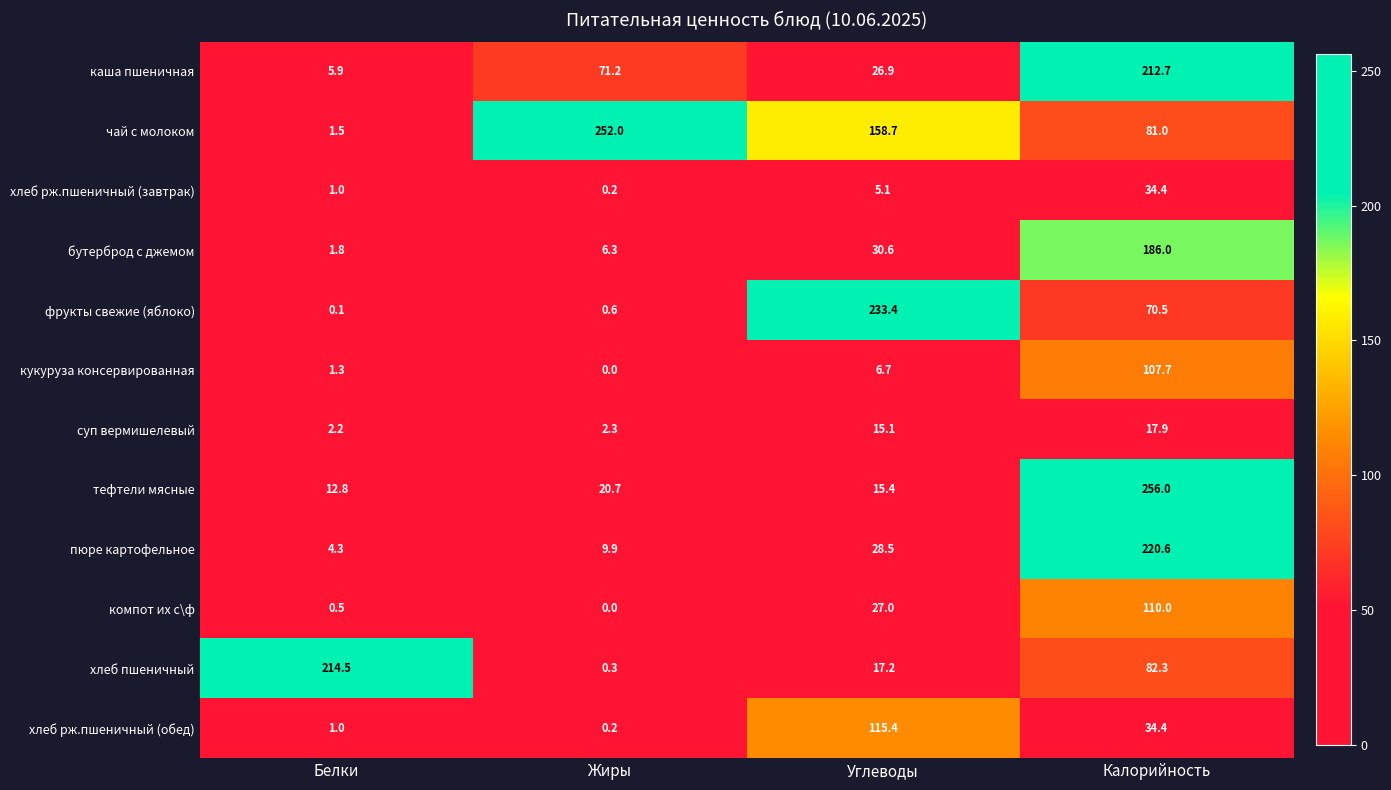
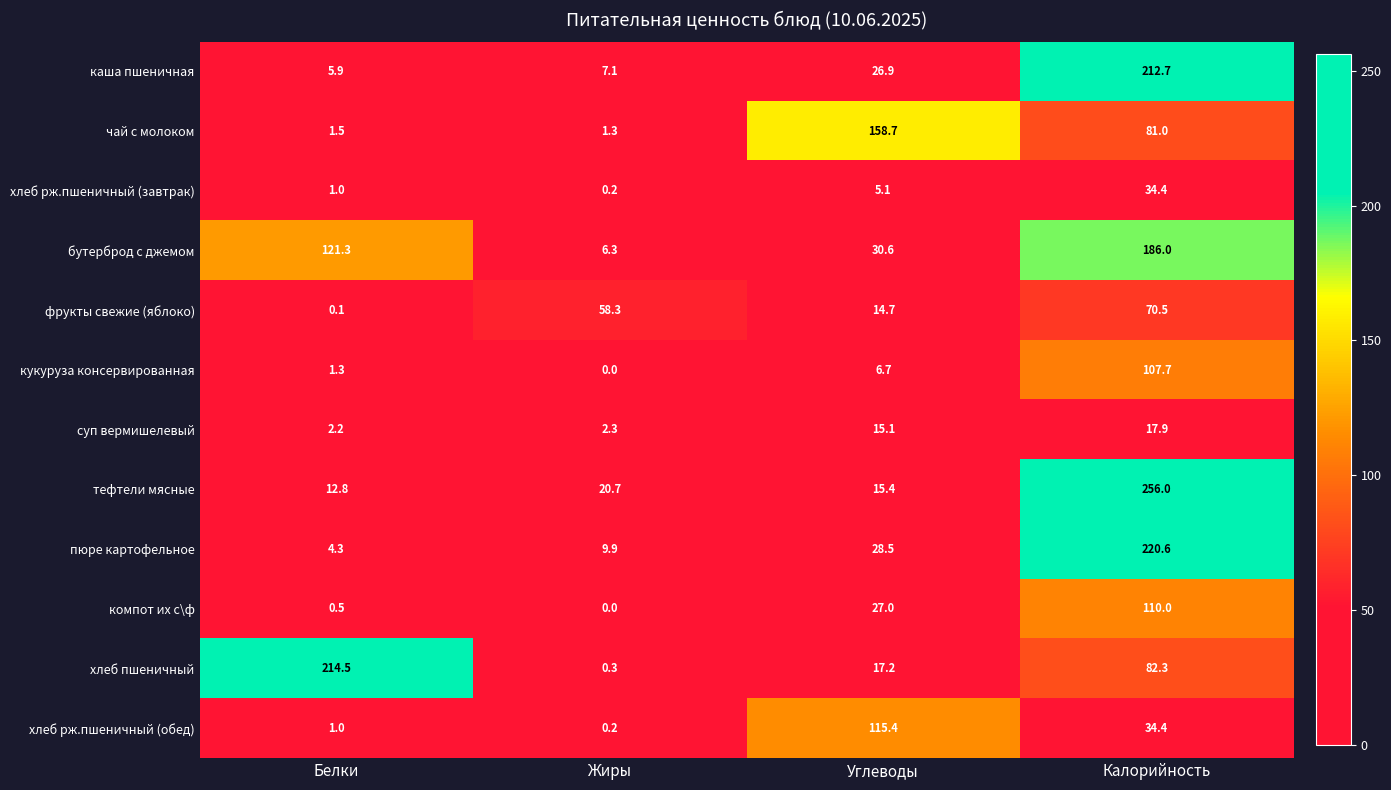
каша пшеничная, Жиры: 71.2 -> 7.1
чай с молоком, Жиры: 252.0 -> 1.3
бутерброд с джемом, Белки: 1.8 -> 121.3
фрукты свежие (яблоко), Жиры: 0.6 -> 58.3
фрукты свежие (яблоко), Углеводы: 233.4 -> 14.7
